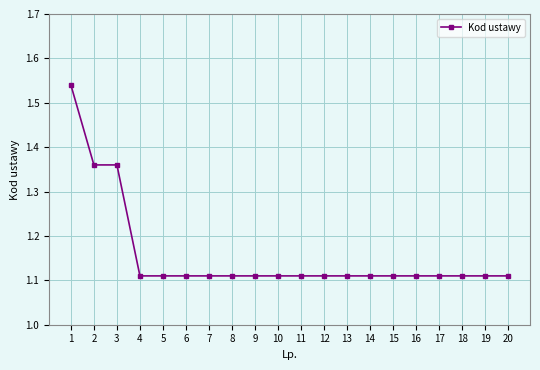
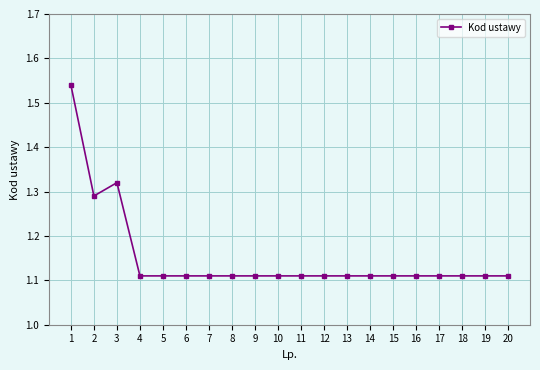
2: 1.36 -> 1.29
3: 1.36 -> 1.32
